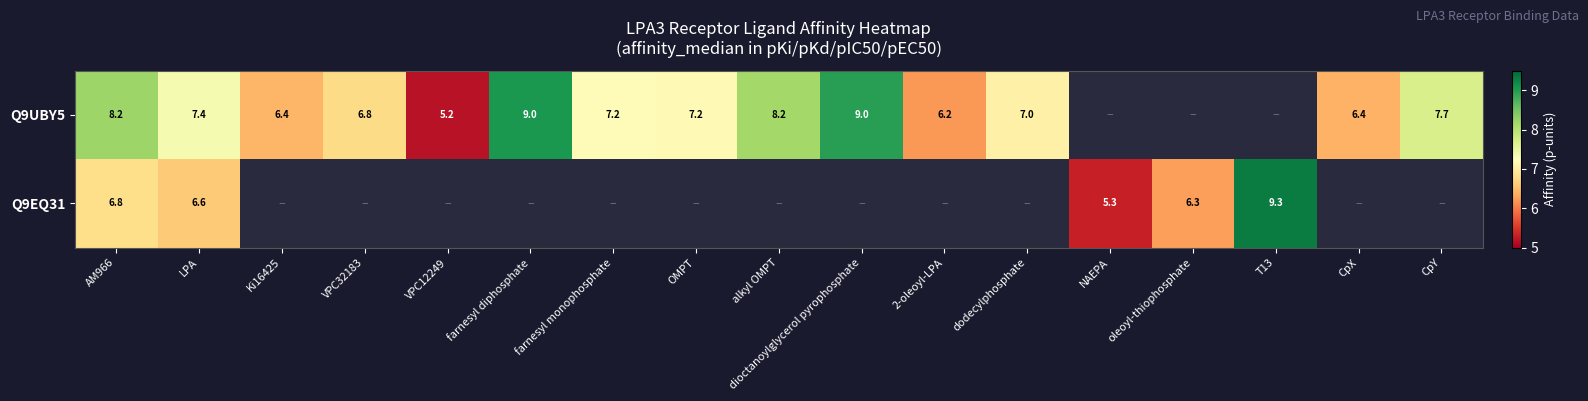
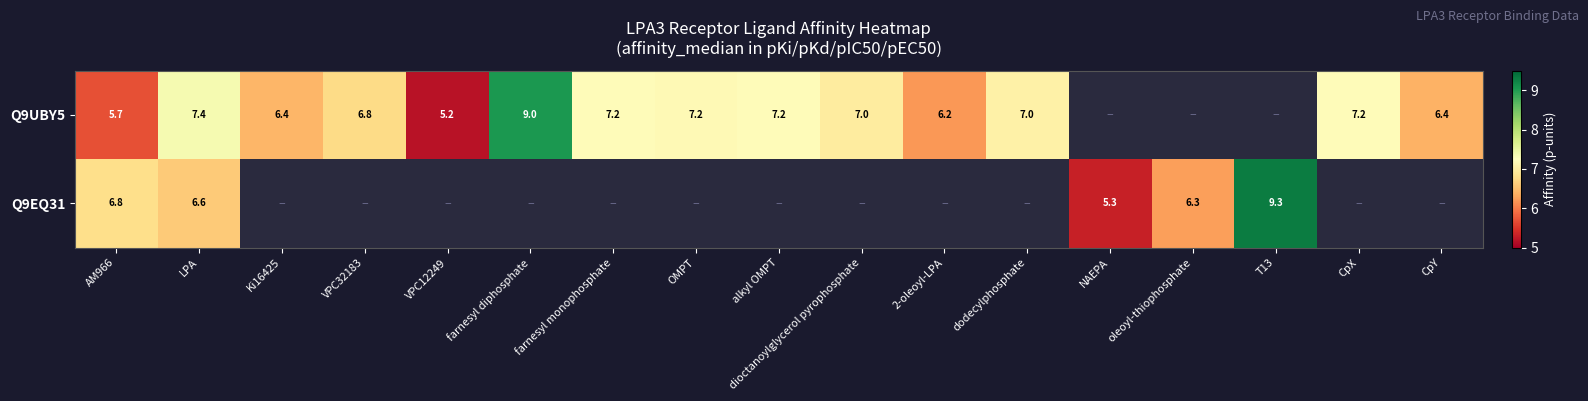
Q9UBY5, AM966: 8.2 -> 5.7
Q9UBY5, alkyl OMPT: 8.2 -> 7.2
Q9UBY5, dioctanoylglycerol pyrophosphate: 9.0 -> 7.0
Q9UBY5, CpX: 6.4 -> 7.2
Q9UBY5, CpY: 7.7 -> 6.4
